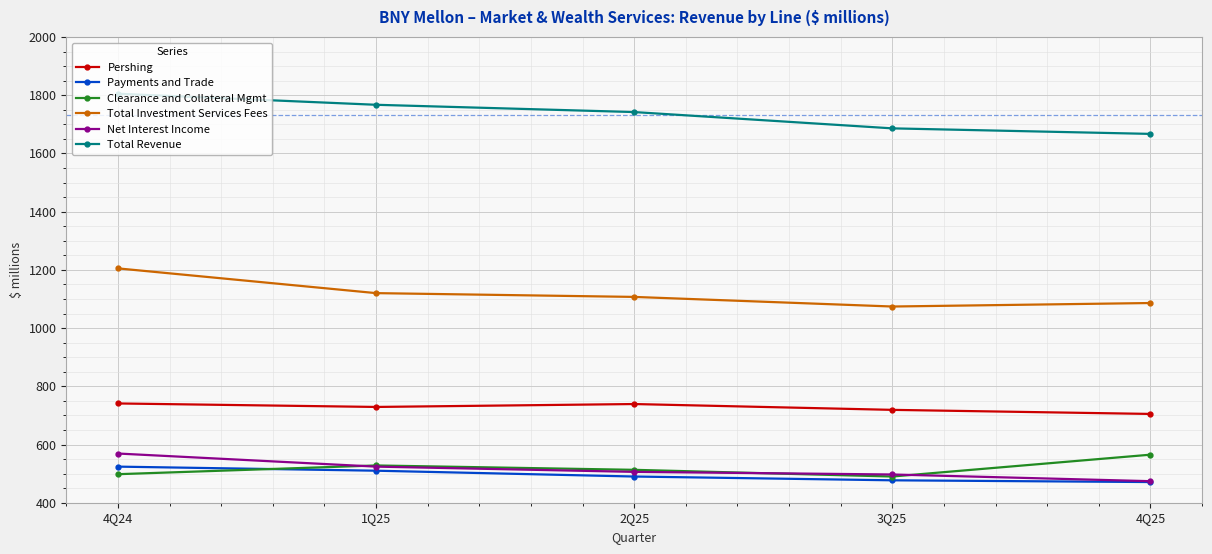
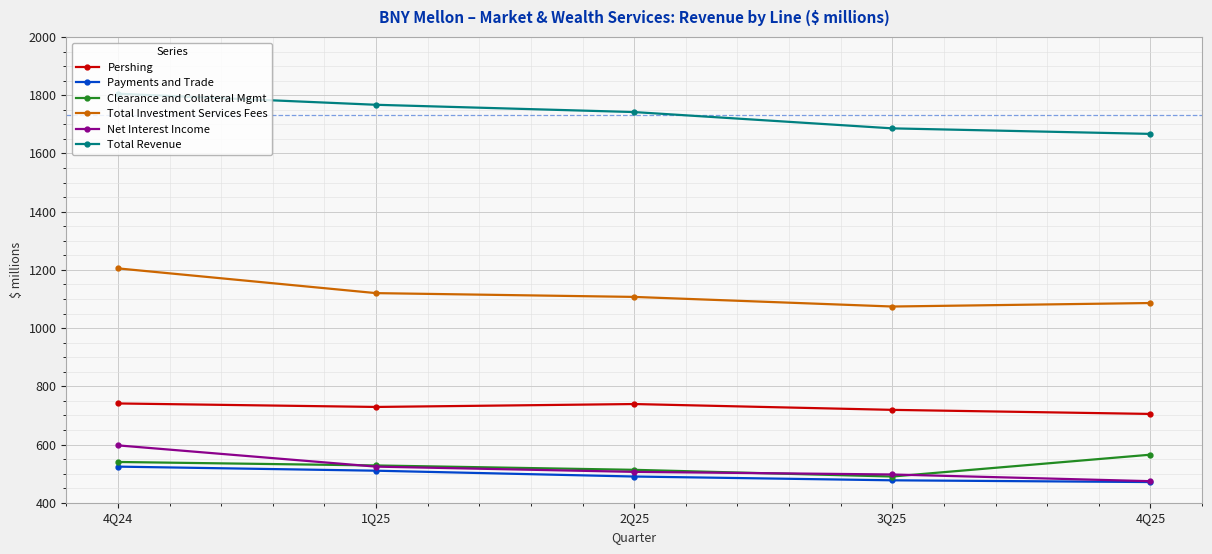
Clearance and Collateral Mgmt, 4Q24: 500 -> 540
Net Interest Income, 4Q24: 570 -> 600
